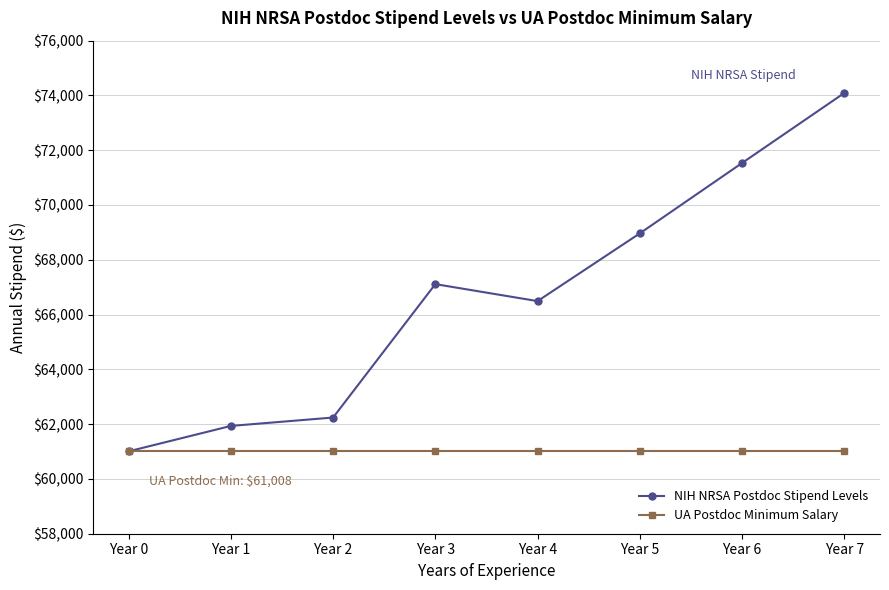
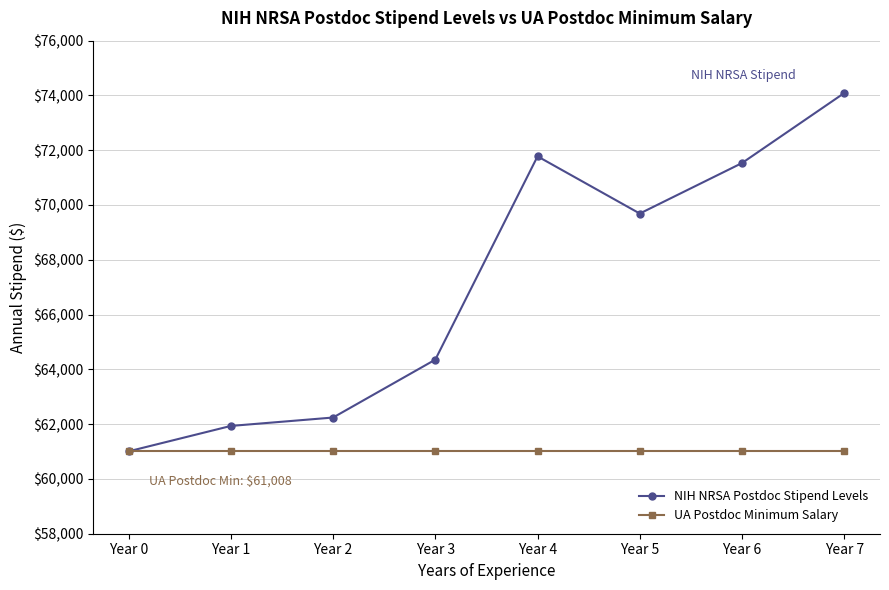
NIH NRSA Postdoc Stipend Levels, Year 3: $67,100 -> $64,400
NIH NRSA Postdoc Stipend Levels, Year 4: $66,500 -> $71,800
NIH NRSA Postdoc Stipend Levels, Year 5: $69,000 -> $69,700
